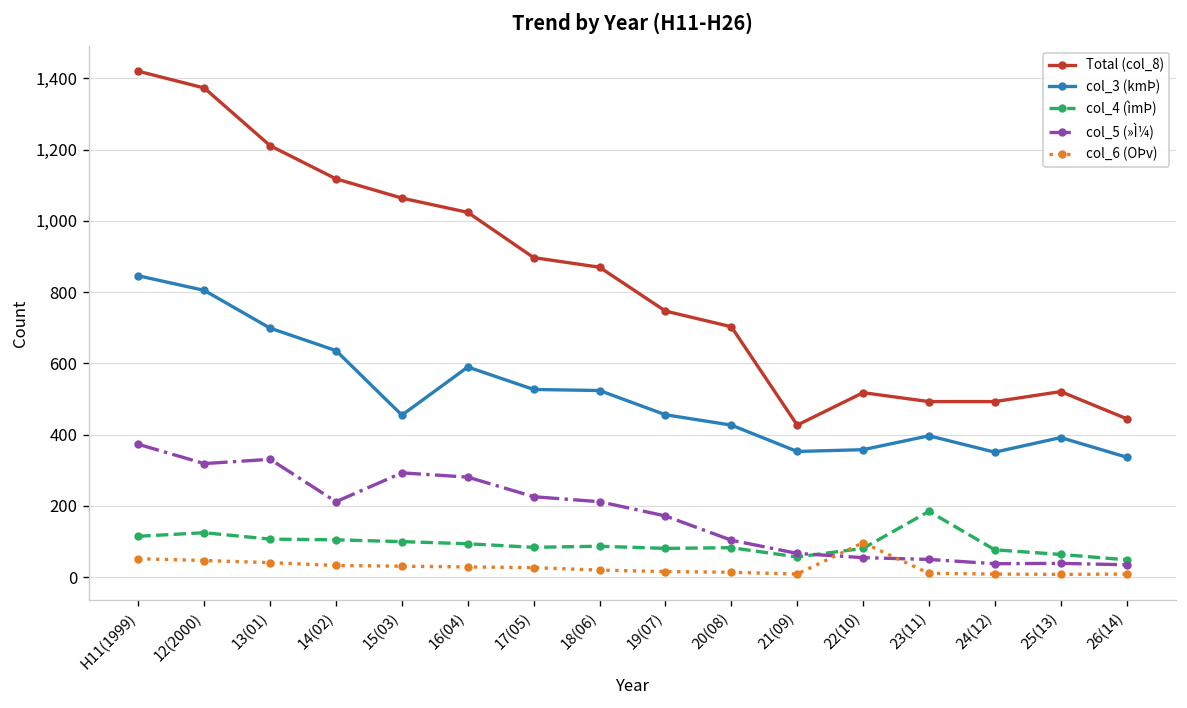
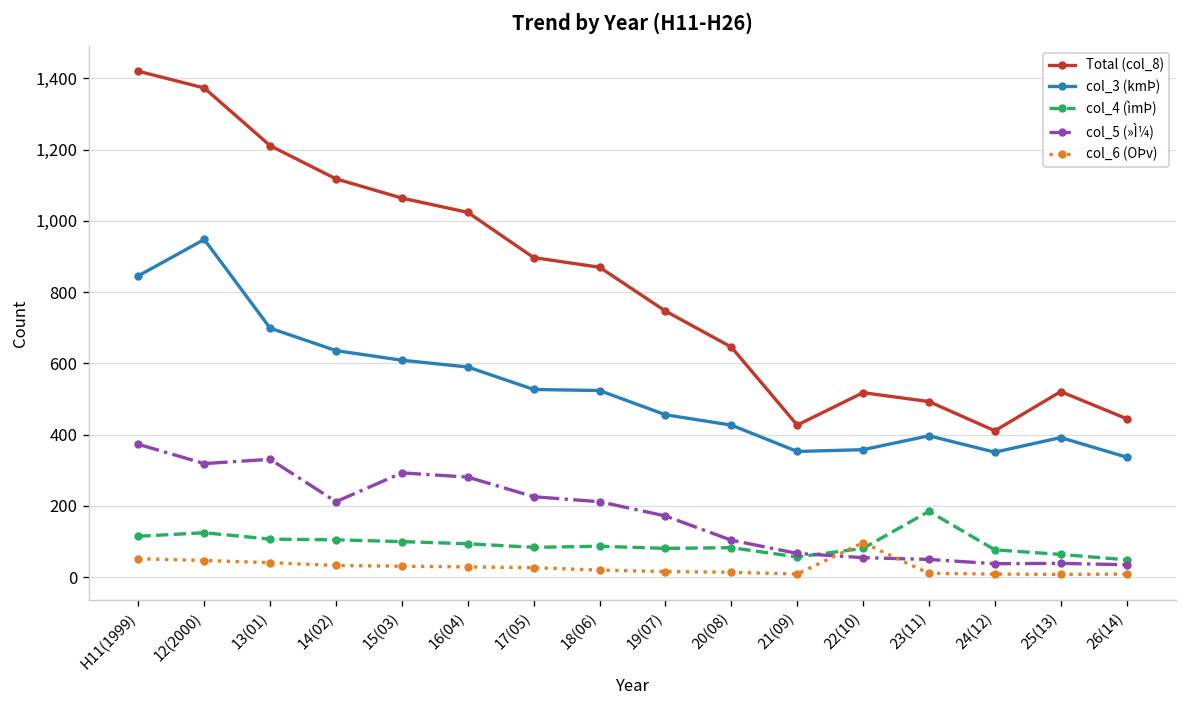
col_3 (kmÞ), 12(2000): 810 -> 950
col_3 (kmÞ), 15(03): 460 -> 610
Total (col_8), 20(08): 700 -> 650
Total (col_8), 24(12): 490 -> 410
